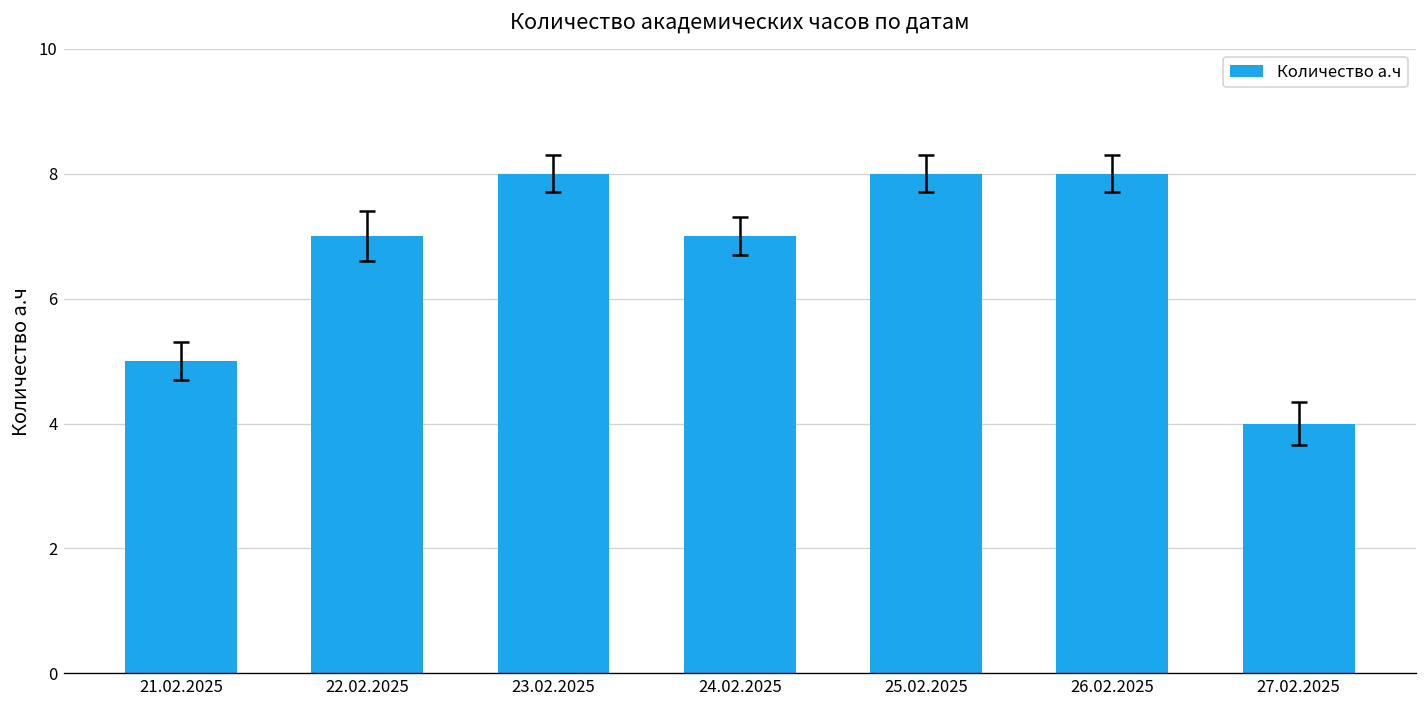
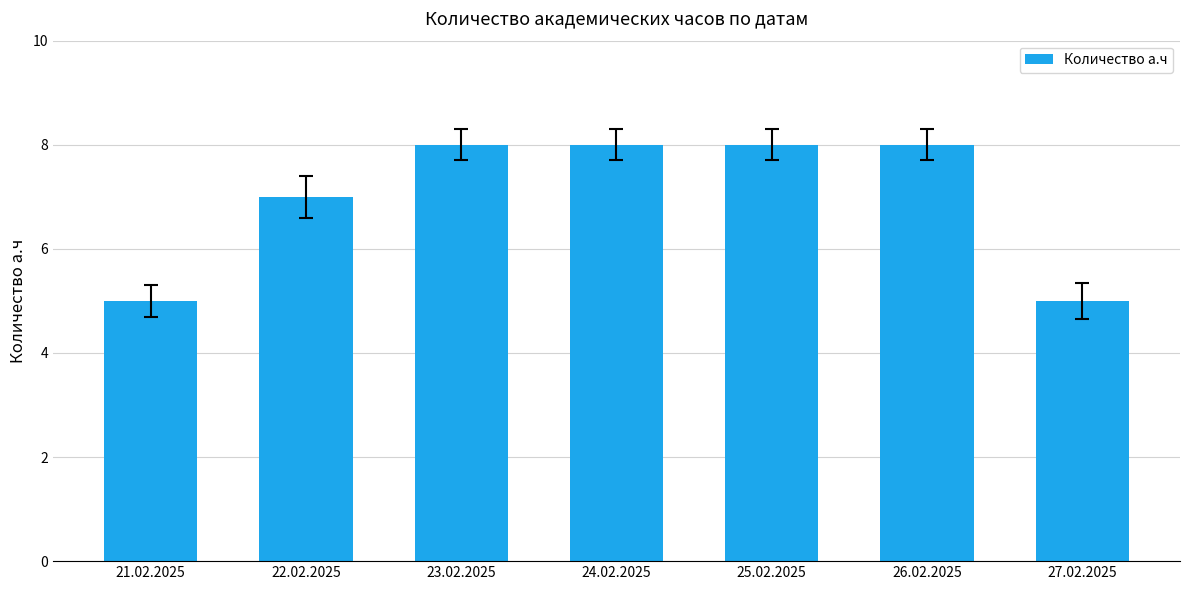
Количество а.ч, 24.02.2025: 7 -> 8
Количество а.ч, 27.02.2025: 4 -> 5
